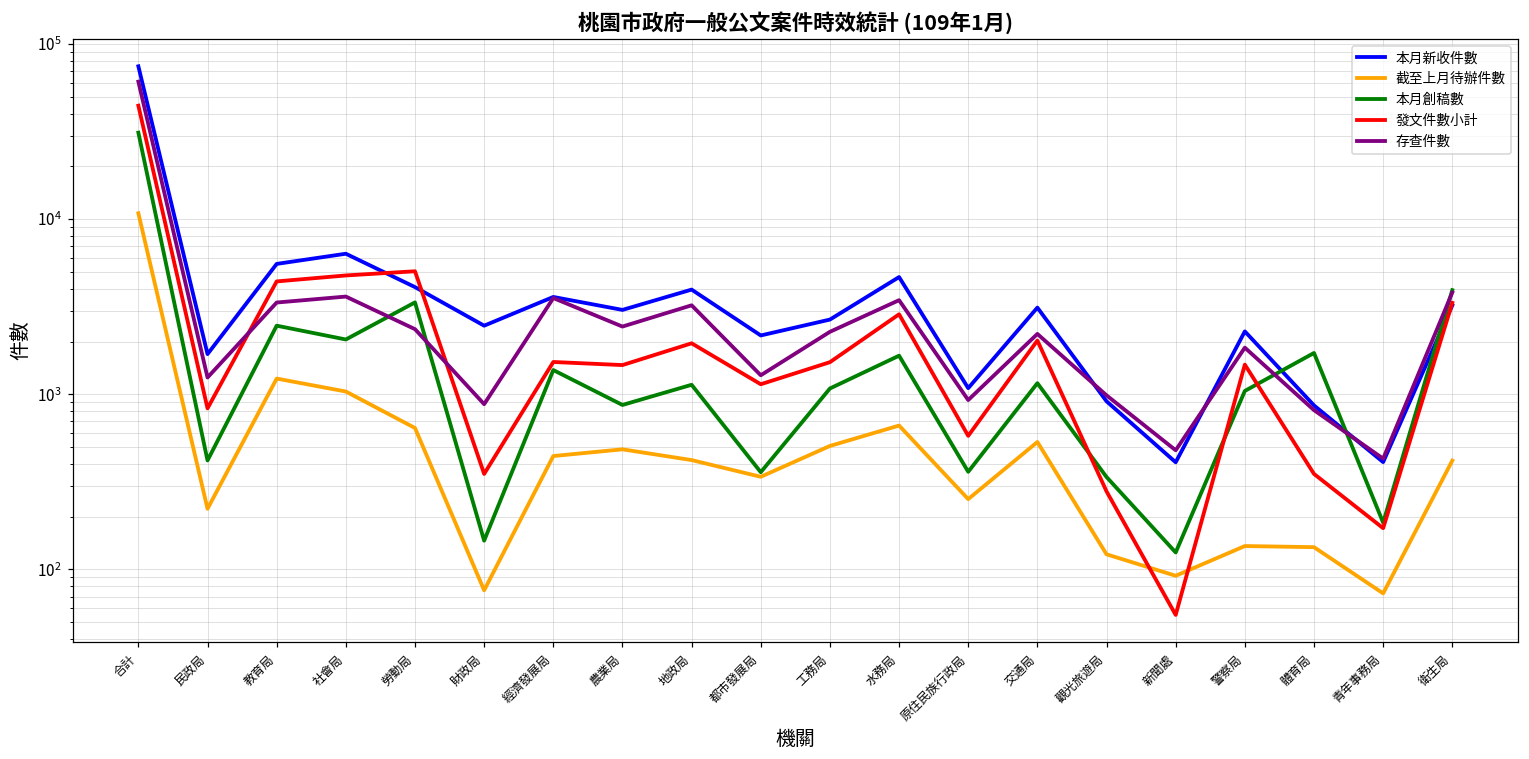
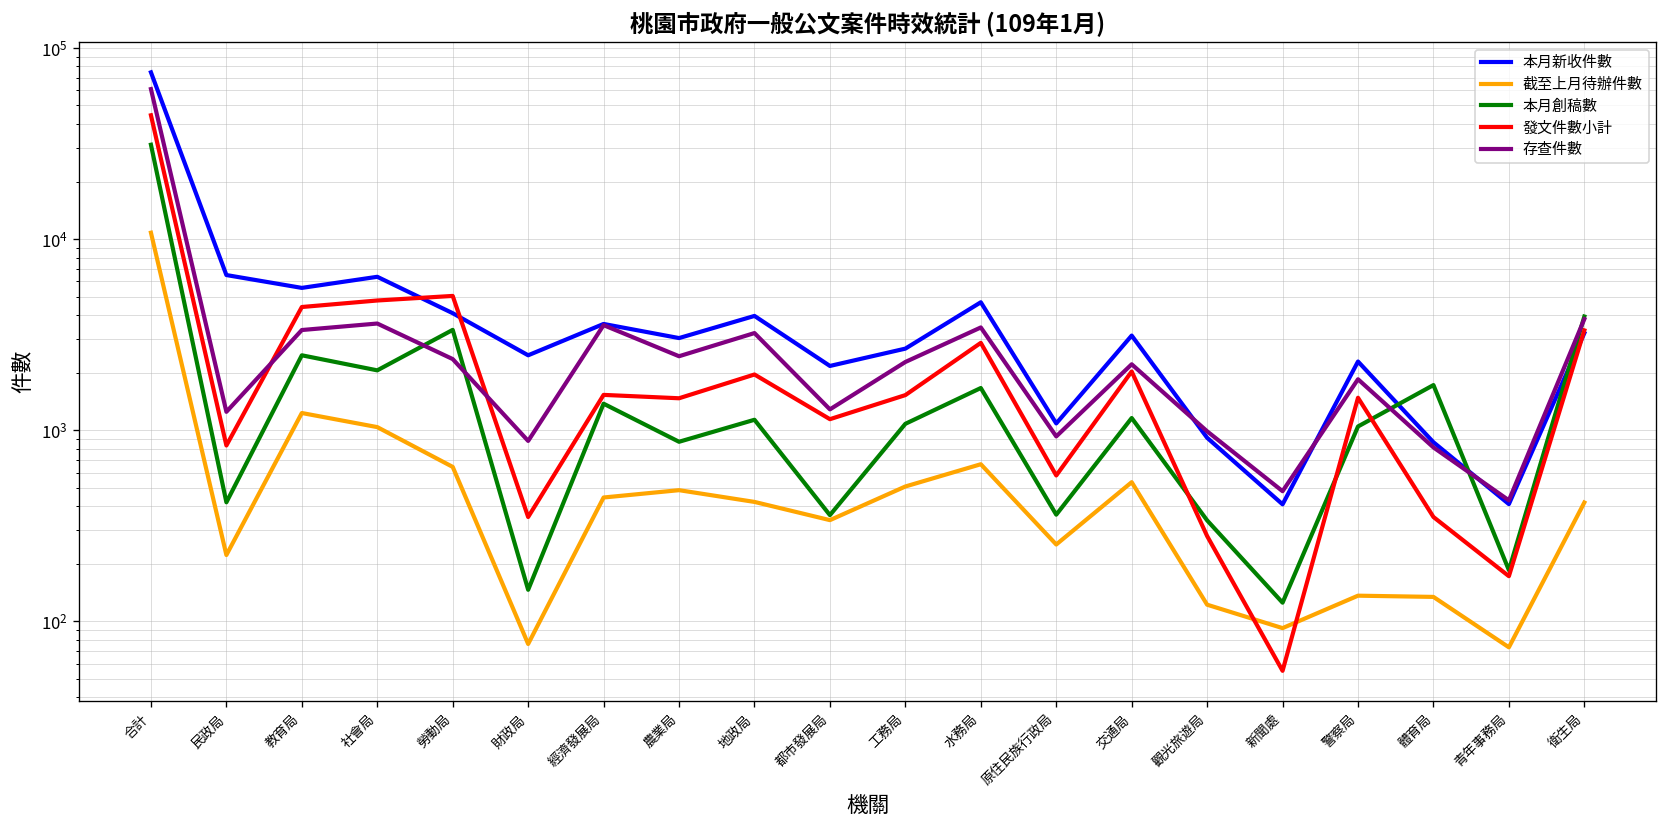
本月新收件數, 民政局: 1700 -> 6500
